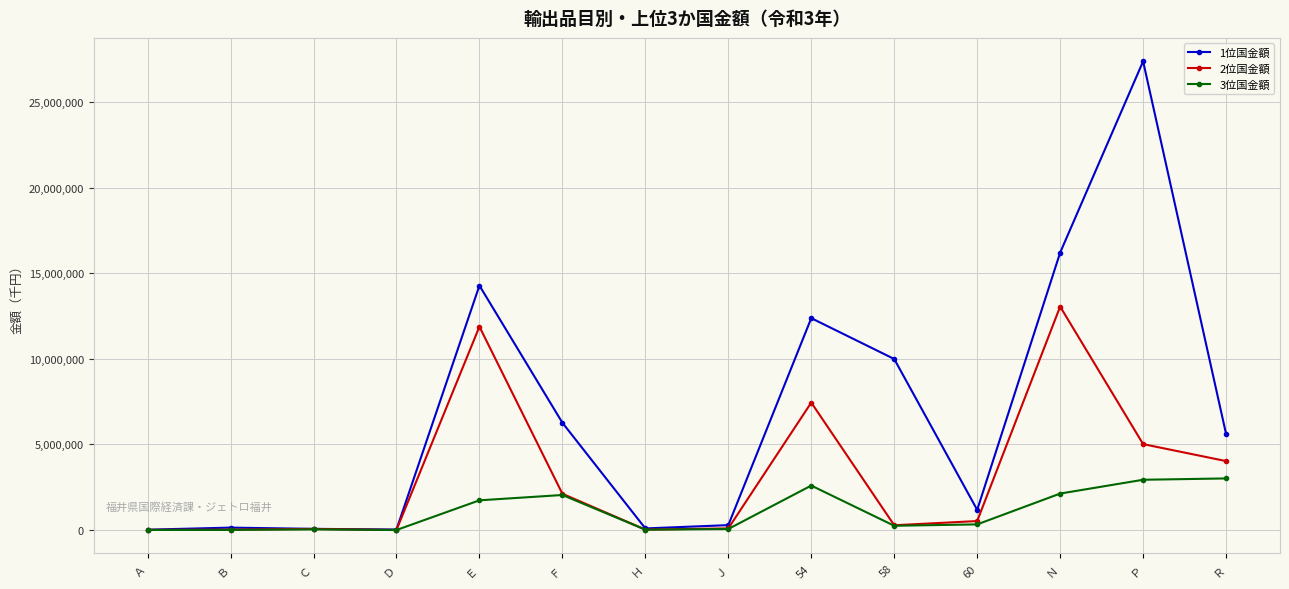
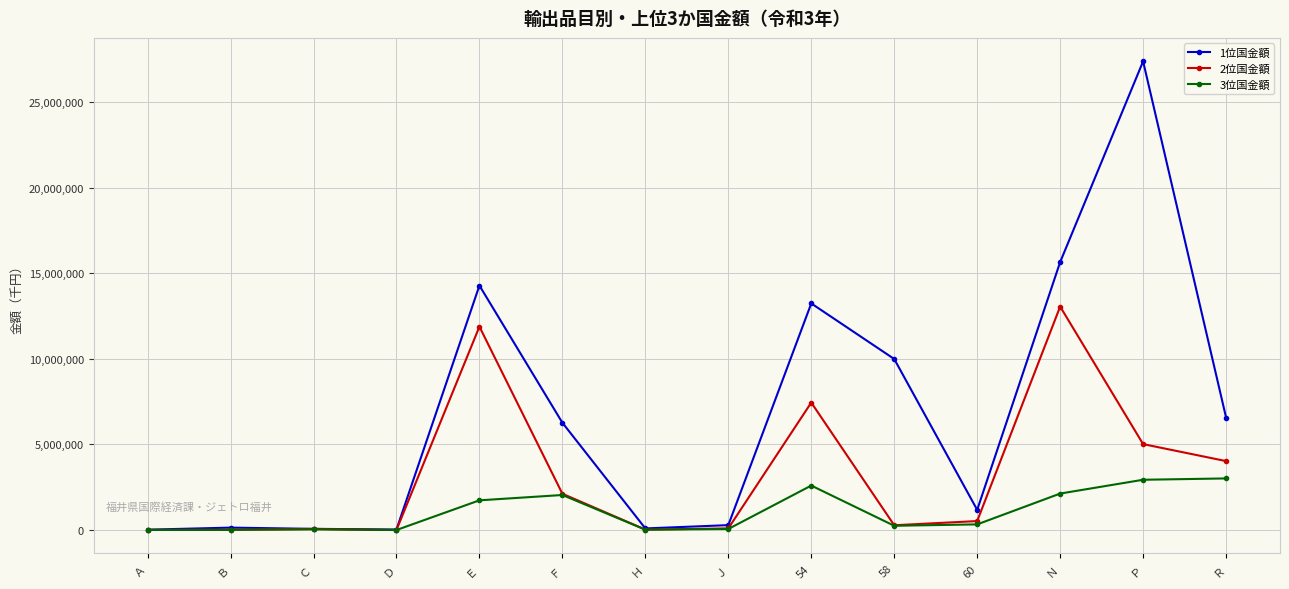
1位国金額, 54: 12,400,000 -> 13,200,000
1位国金額, Ｎ: 16,200,000 -> 15,700,000
1位国金額, Ｒ: 5,600,000 -> 6,600,000
